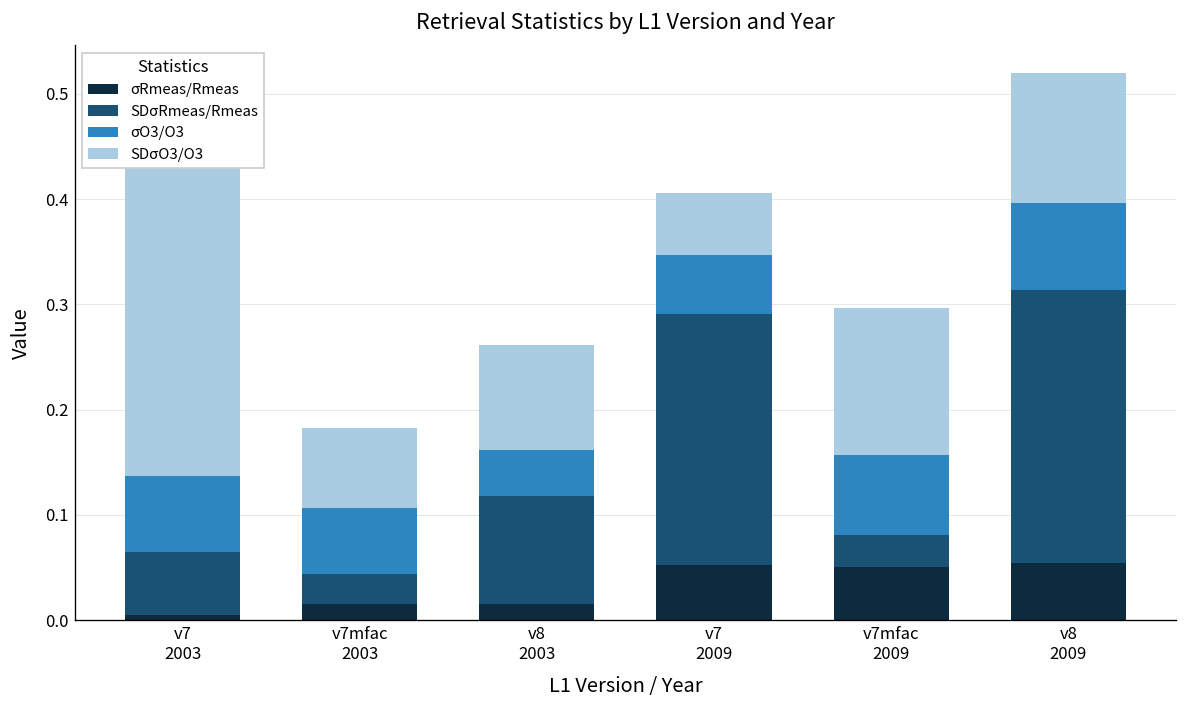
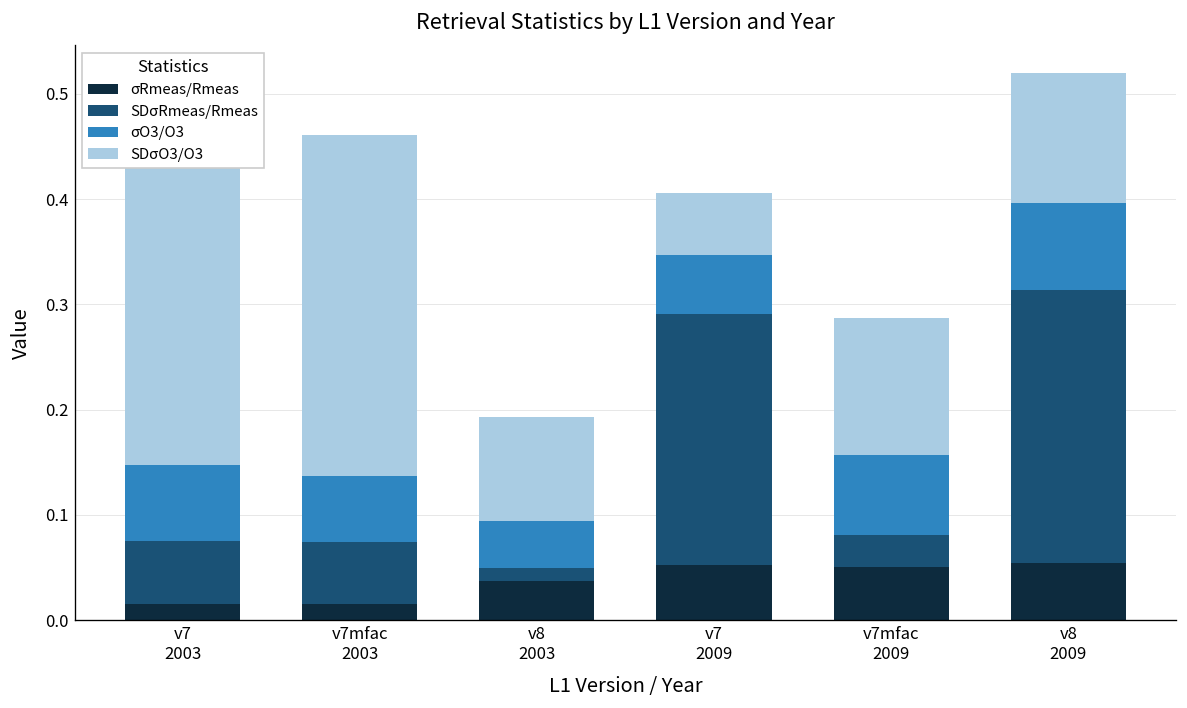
σRmeas/Rmeas, v7 2003: 0.01 -> 0.02
SDσRmeas/Rmeas, v7mfac 2003: 0.03 -> 0.06
SDσO3/O3, v7mfac 2003: 0.08 -> 0.32
σRmeas/Rmeas, v8 2003: 0.02 -> 0.04
SDσRmeas/Rmeas, v8 2003: 0.10 -> 0.01
SDσO3/O3, v7mfac 2009: 0.14 -> 0.13
